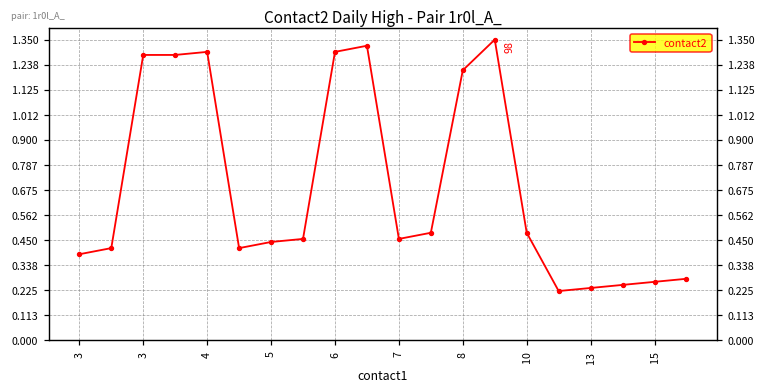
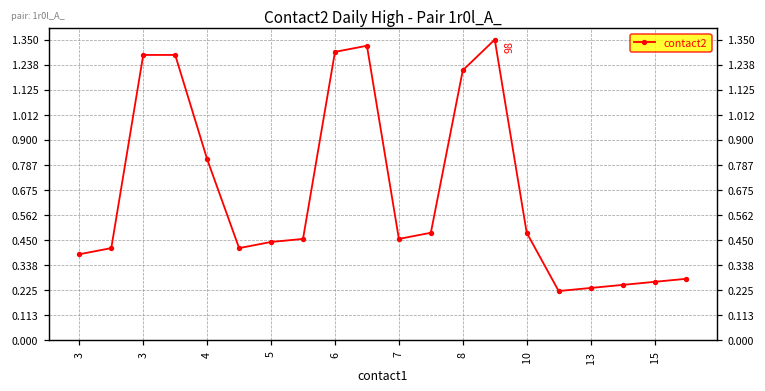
4: 1.29 -> 0.81
